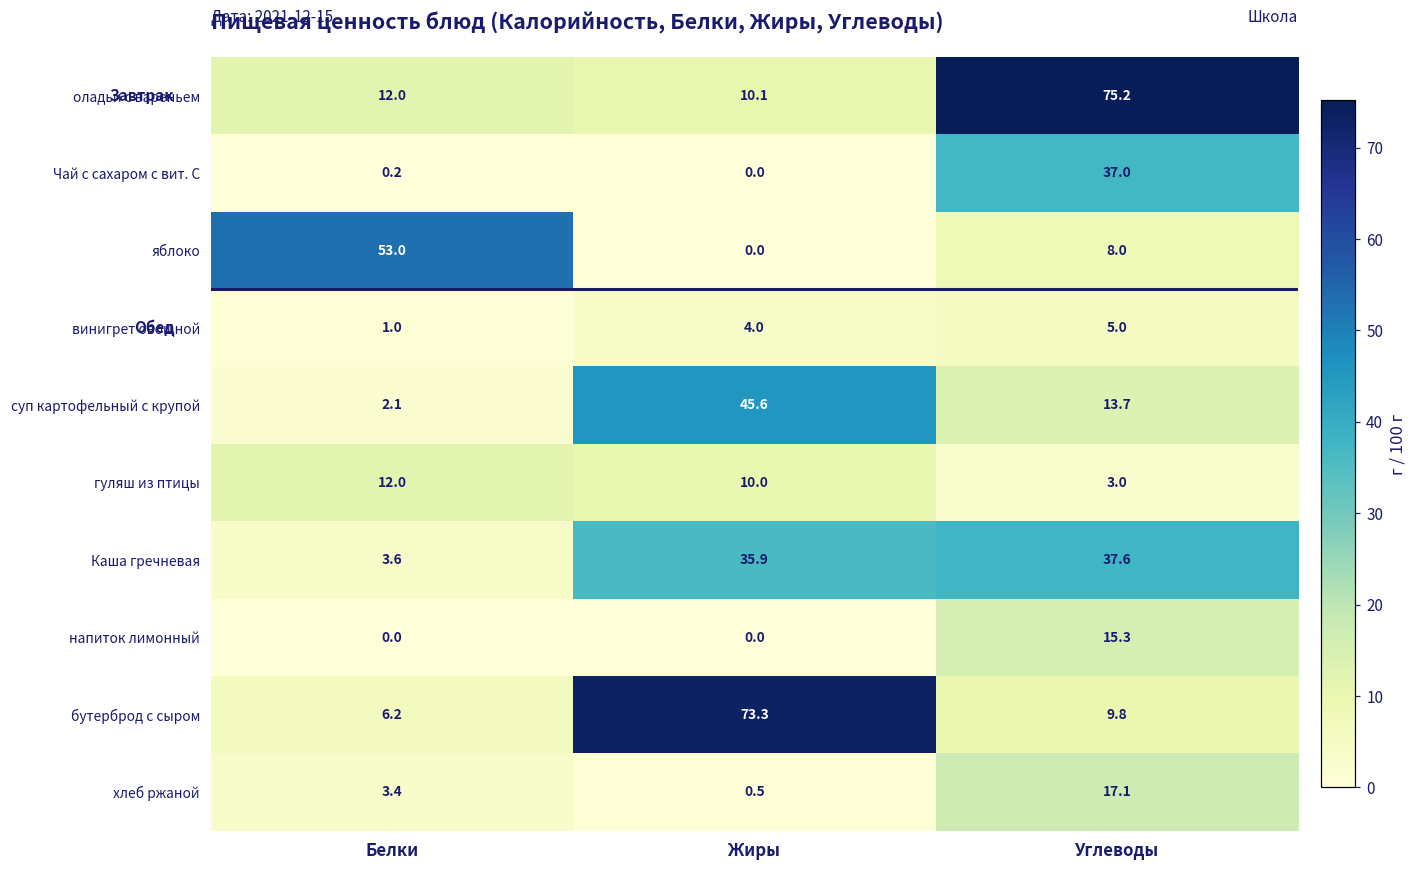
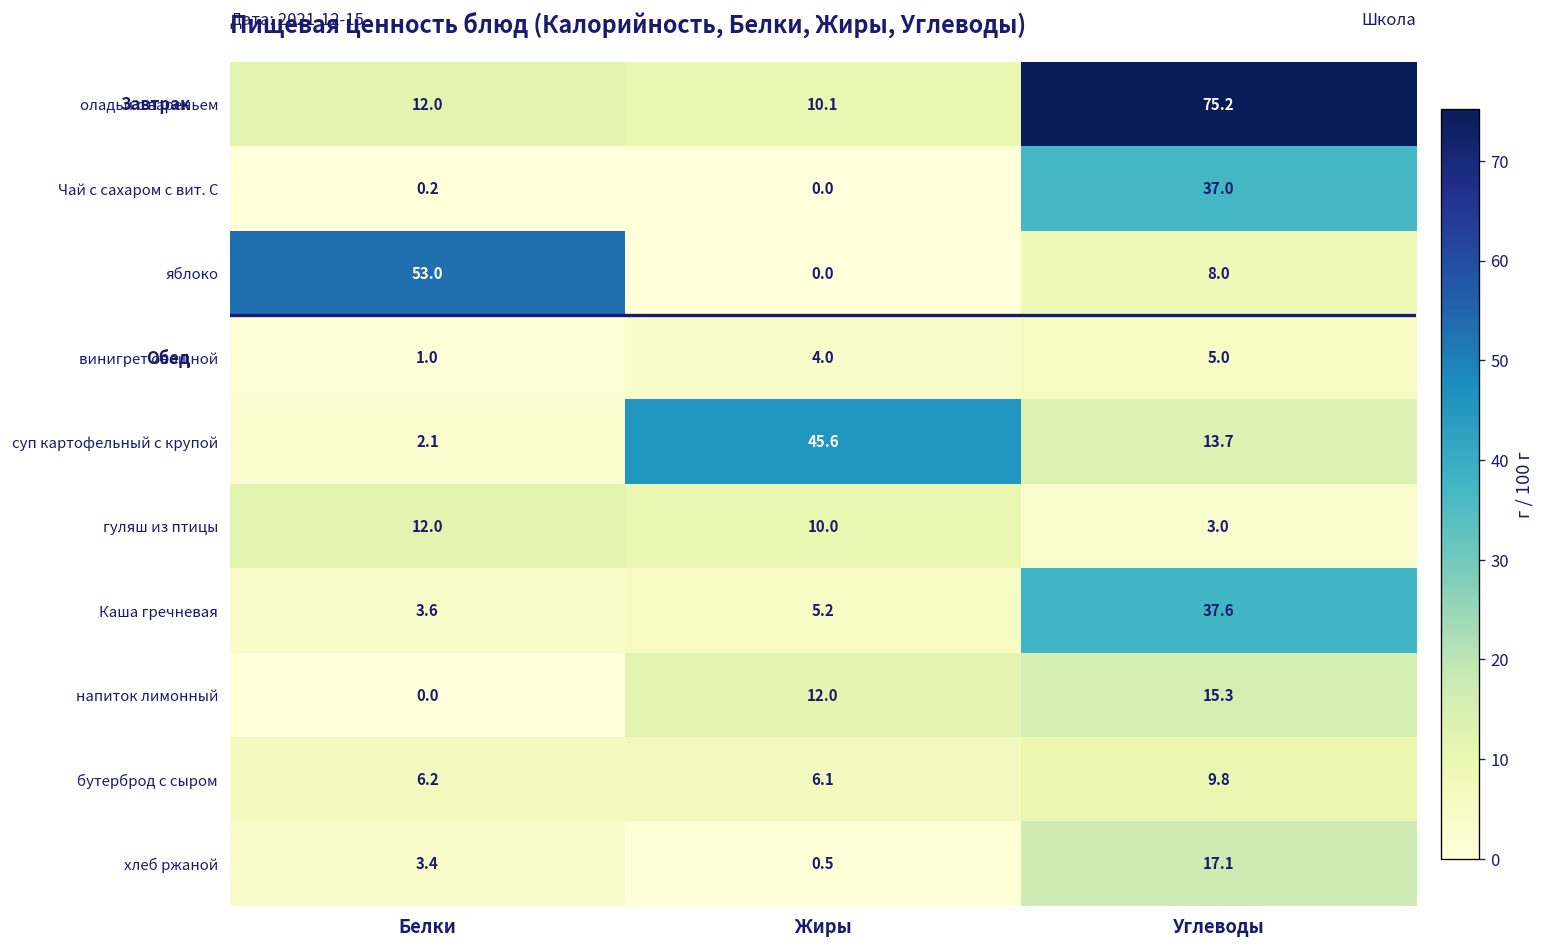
Каша гречневая, Жиры: 35.9 -> 5.2
напиток лимонный, Жиры: 0.0 -> 12.0
бутерброд с сыром, Жиры: 73.3 -> 6.1
